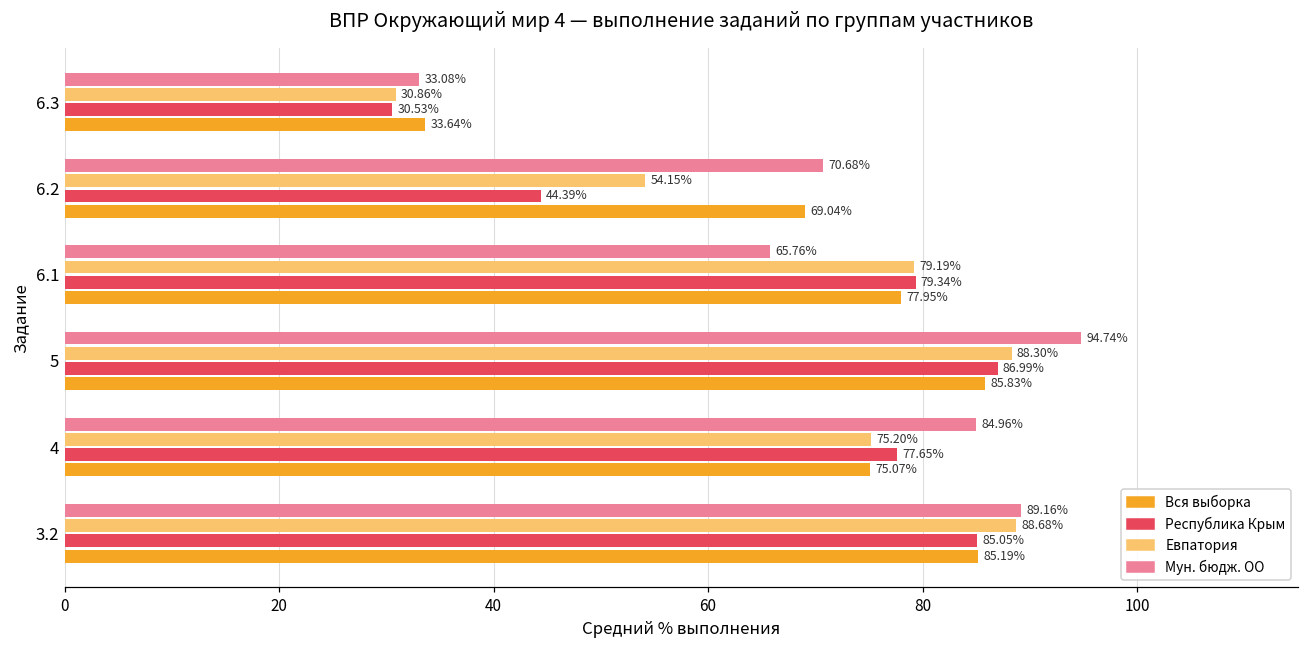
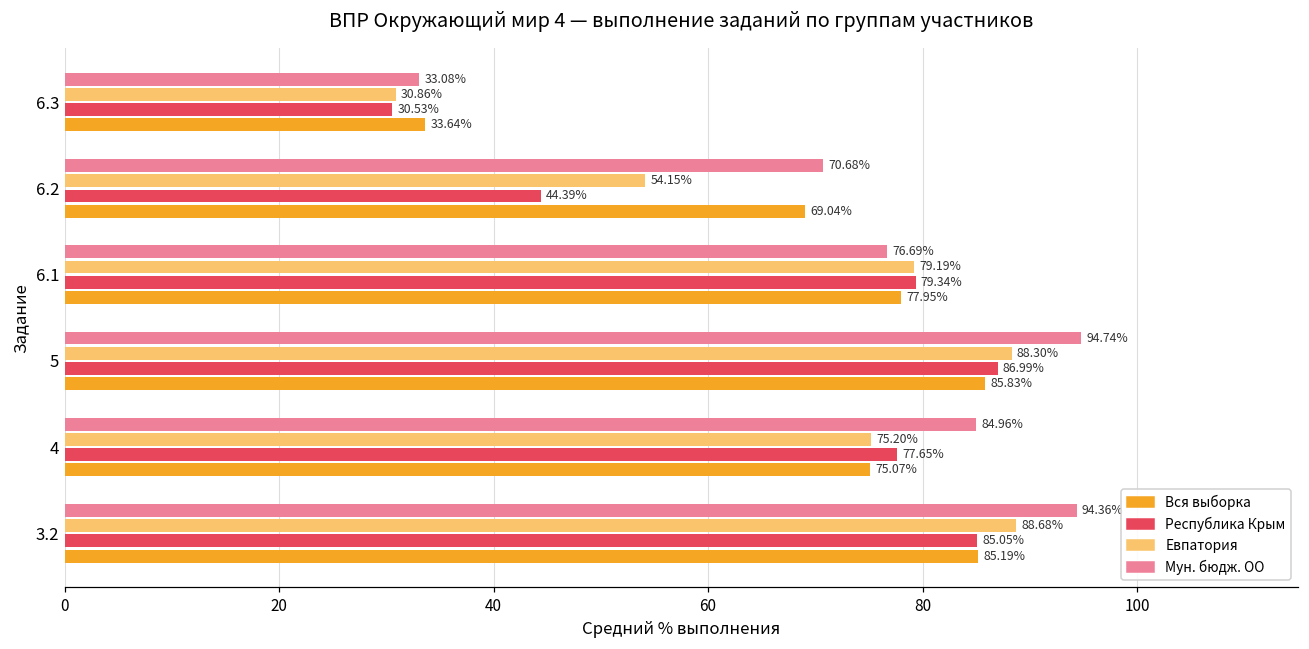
Мун. бюдж. ОО, 6.1: 65.76% -> 76.69%
Мун. бюдж. ОО, 3.2: 89.16% -> 94.36%
